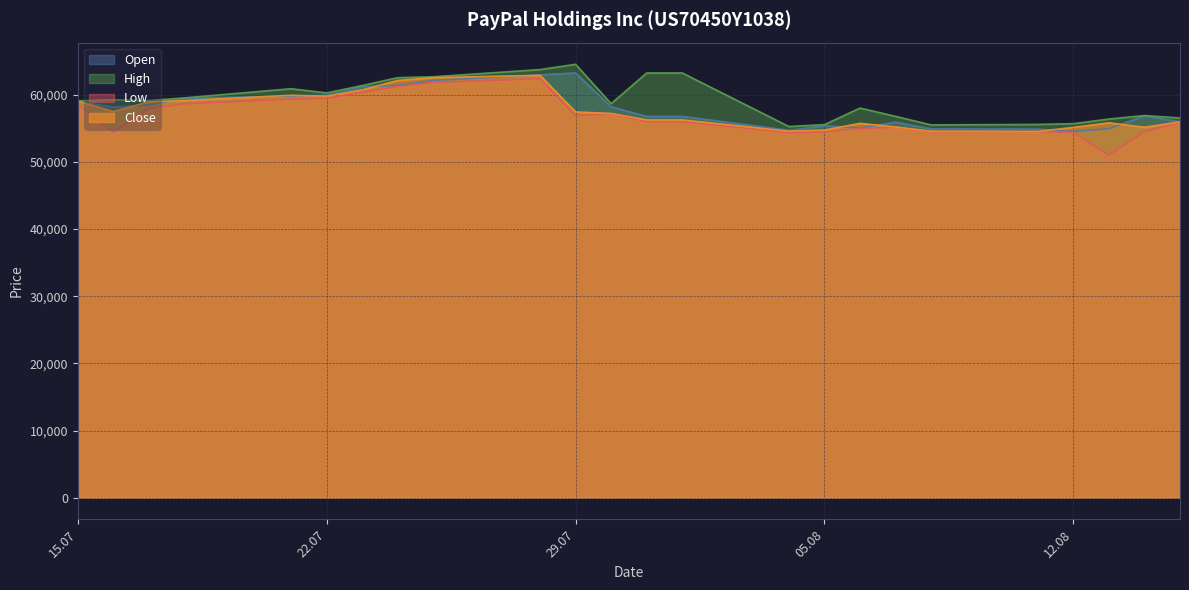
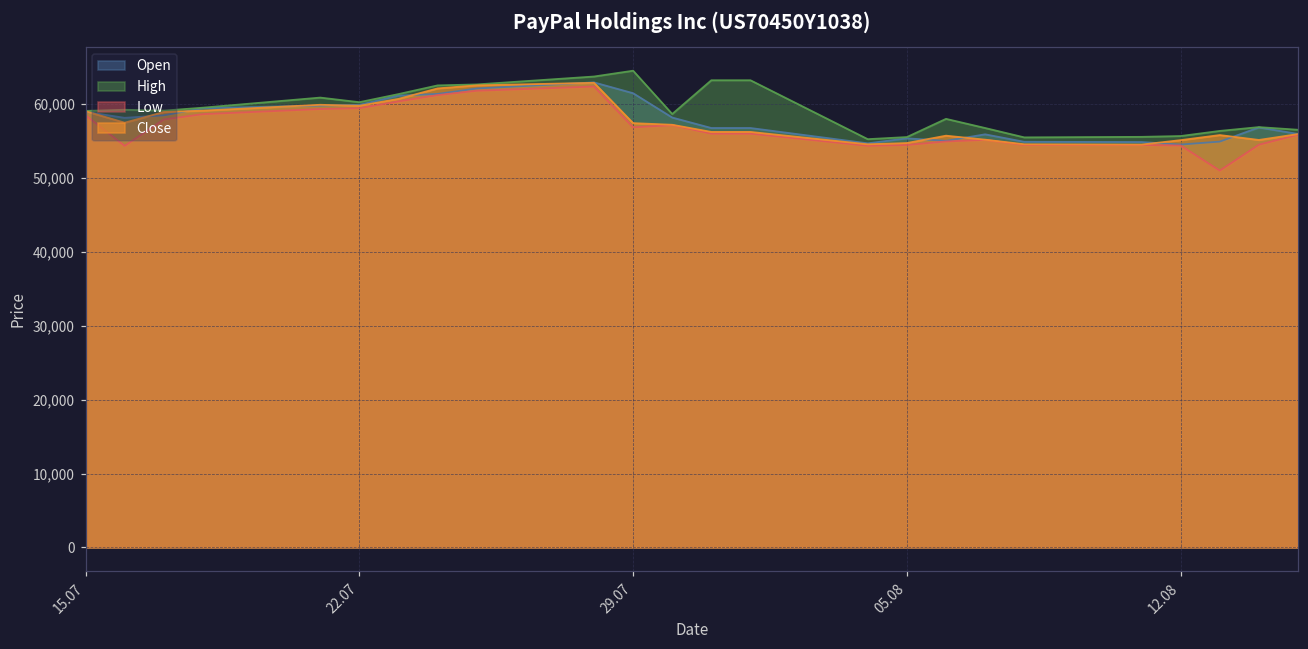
Open, 29.07: 63,000 -> 61,000
